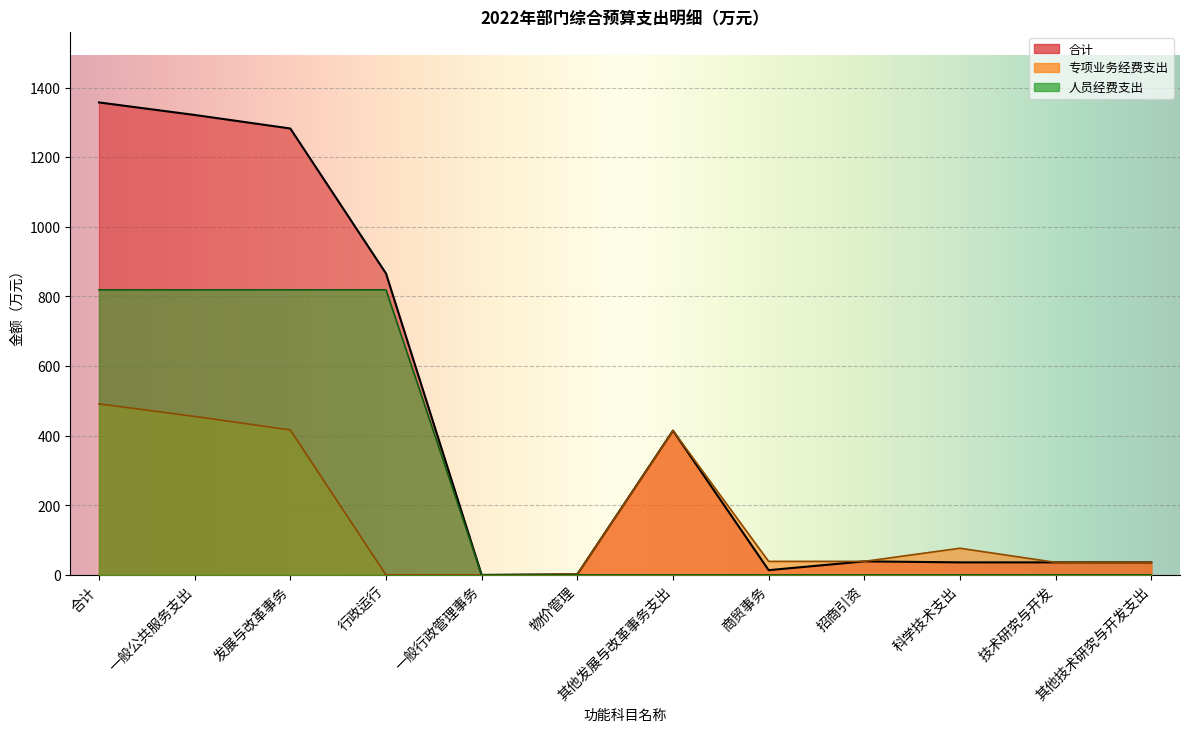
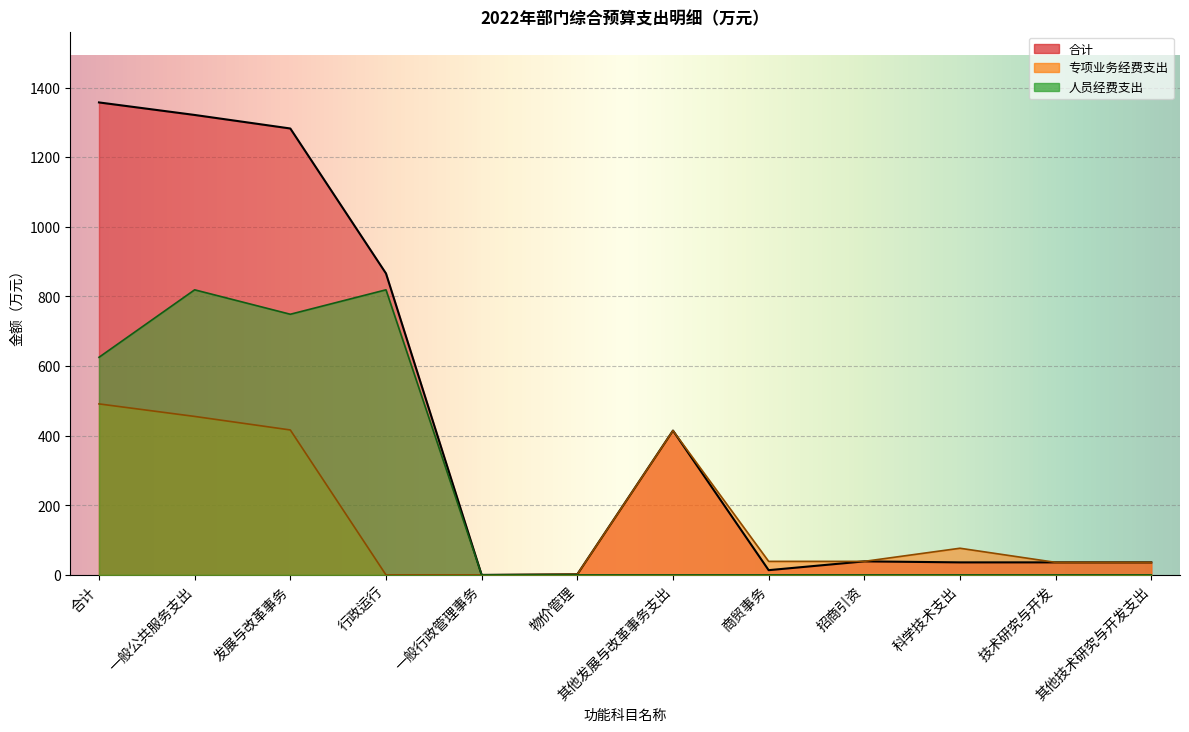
人员经费支出, 合计: 820 -> 630
人员经费支出, 发展与改革事务: 820 -> 750
